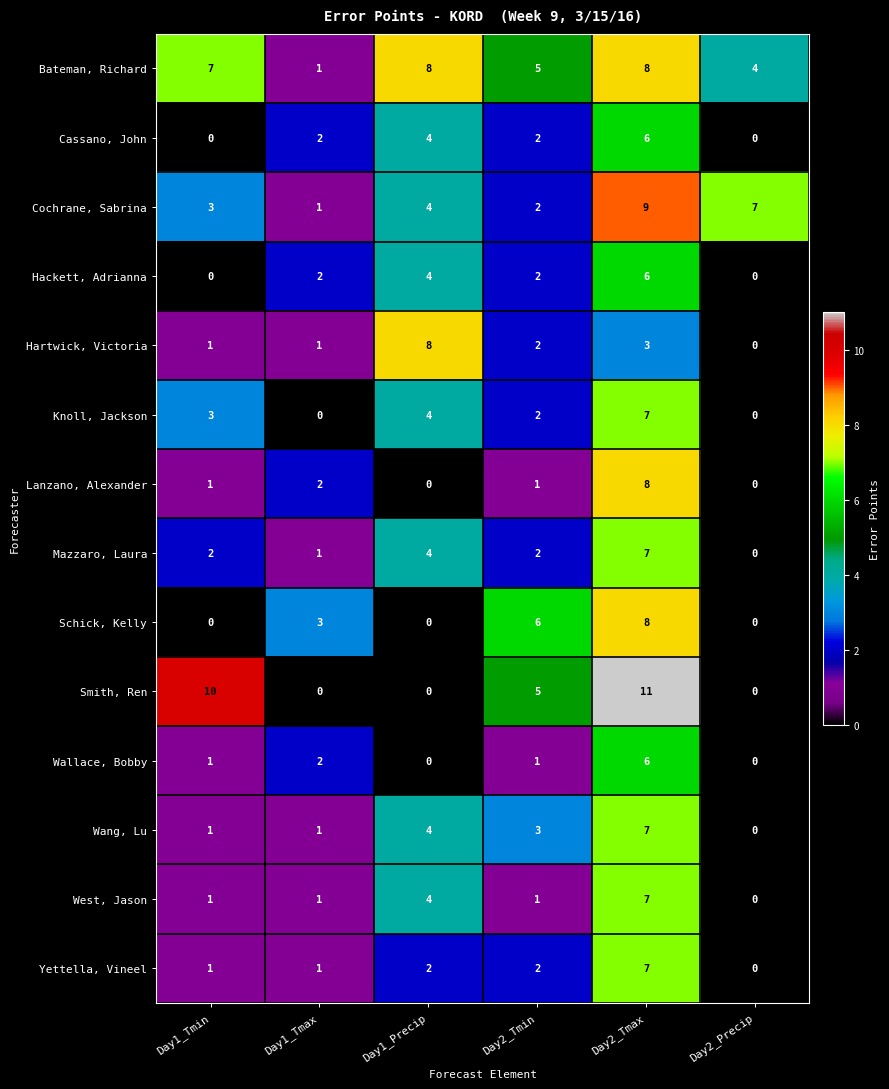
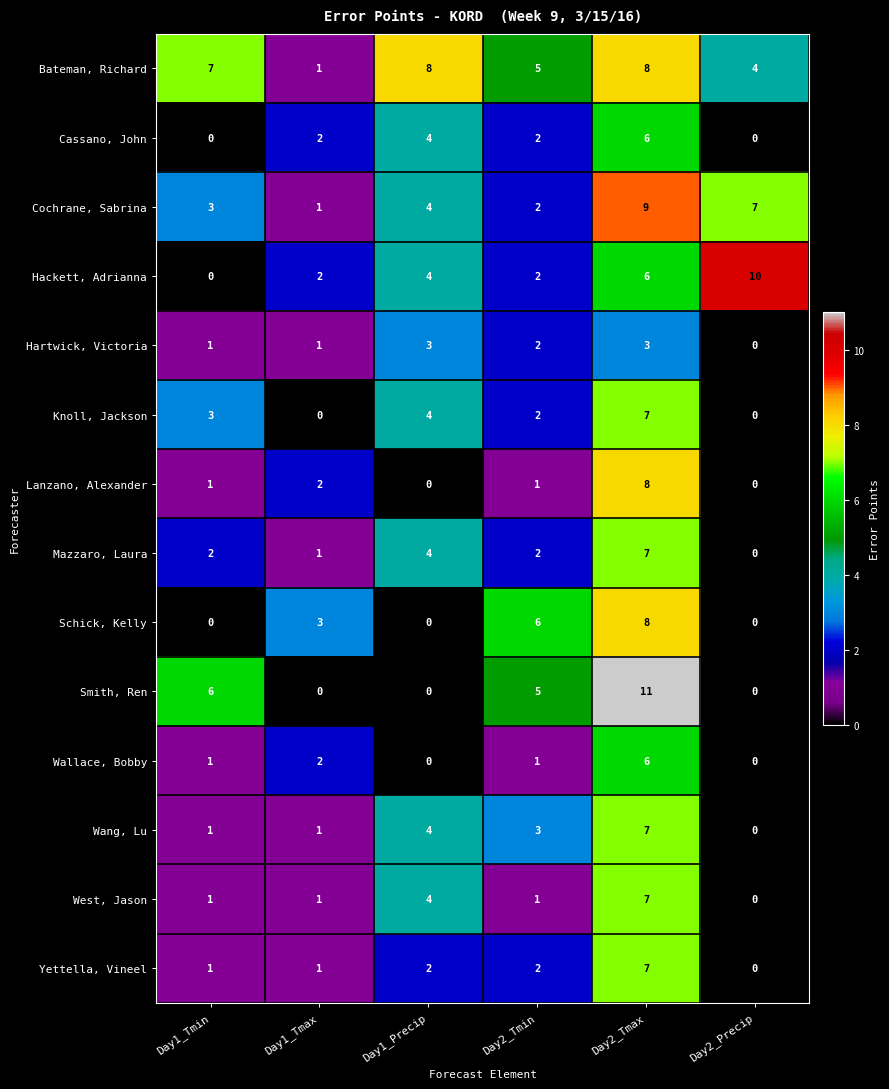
Hackett, Adrianna, Day2_Precip: 0 -> 10
Hartwick, Victoria, Day1_Precip: 8 -> 3
Smith, Ren, Day1_Tmin: 10 -> 6
